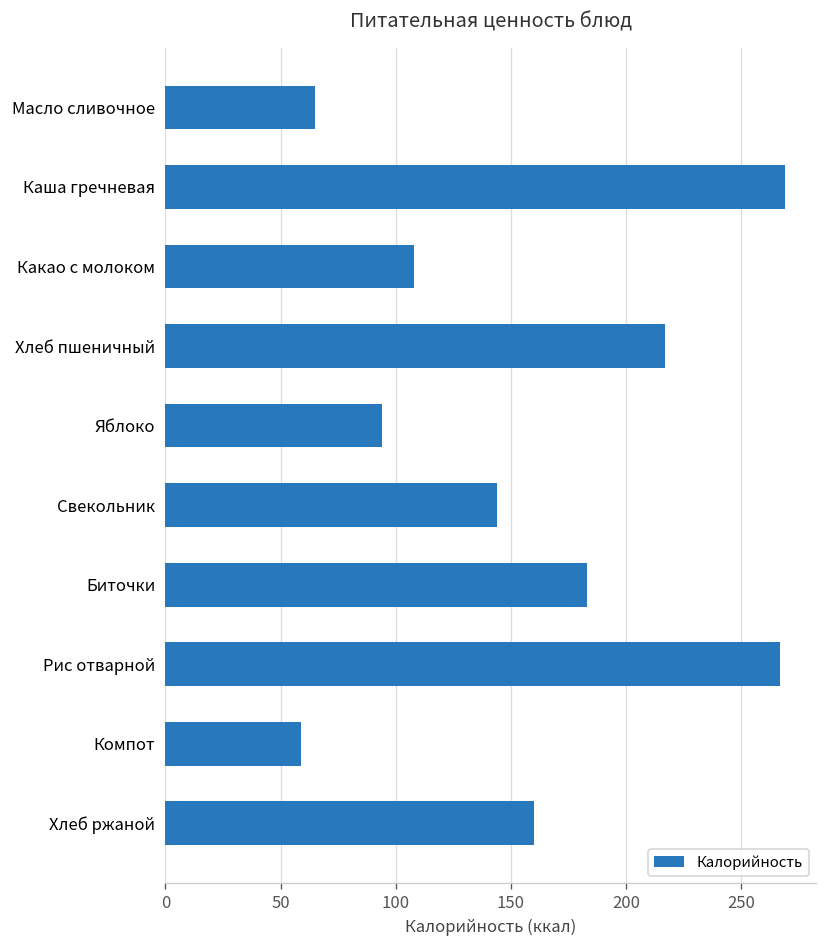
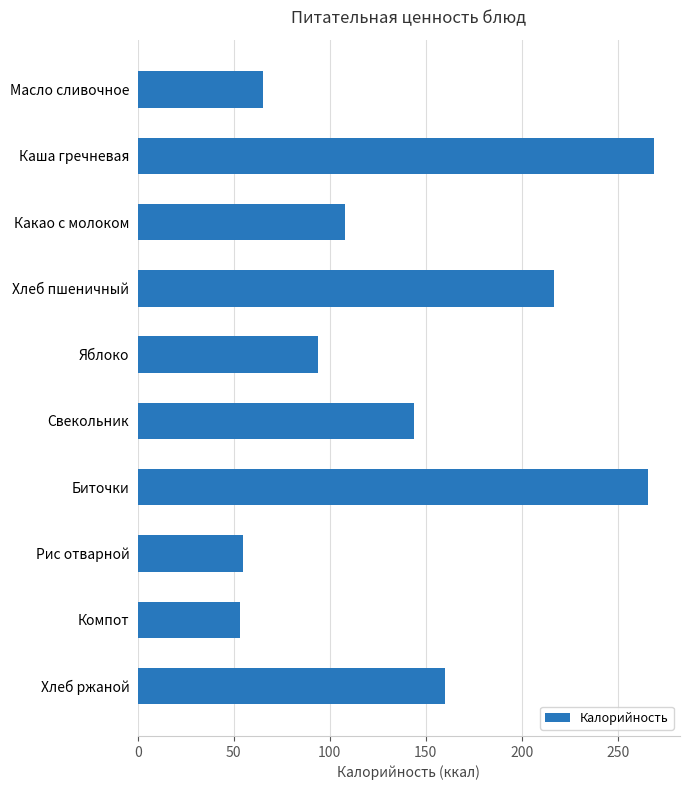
Биточки: 183 -> 266
Рис отварной: 267 -> 55
Компот: 59 -> 53
